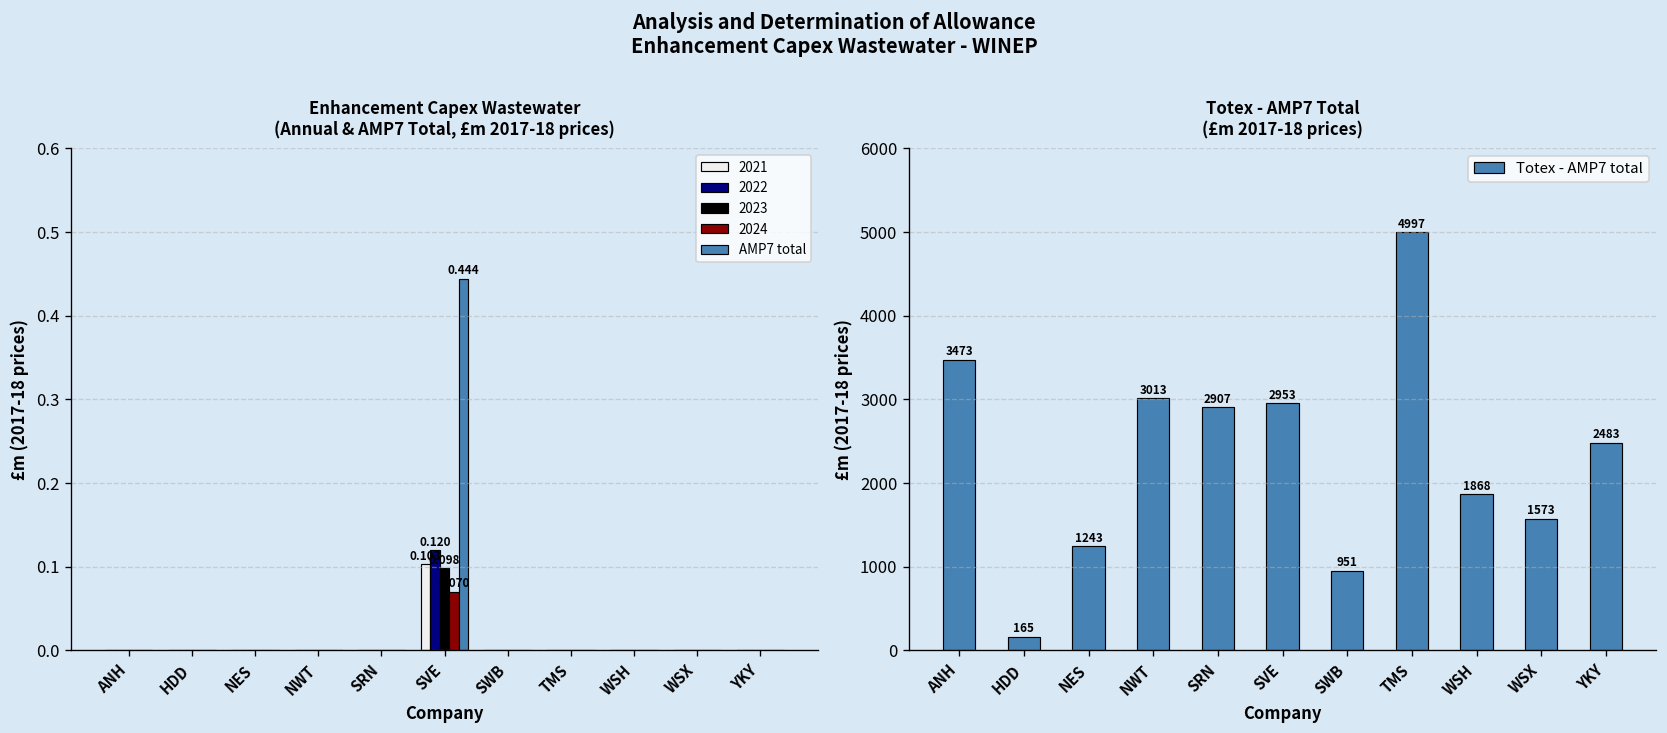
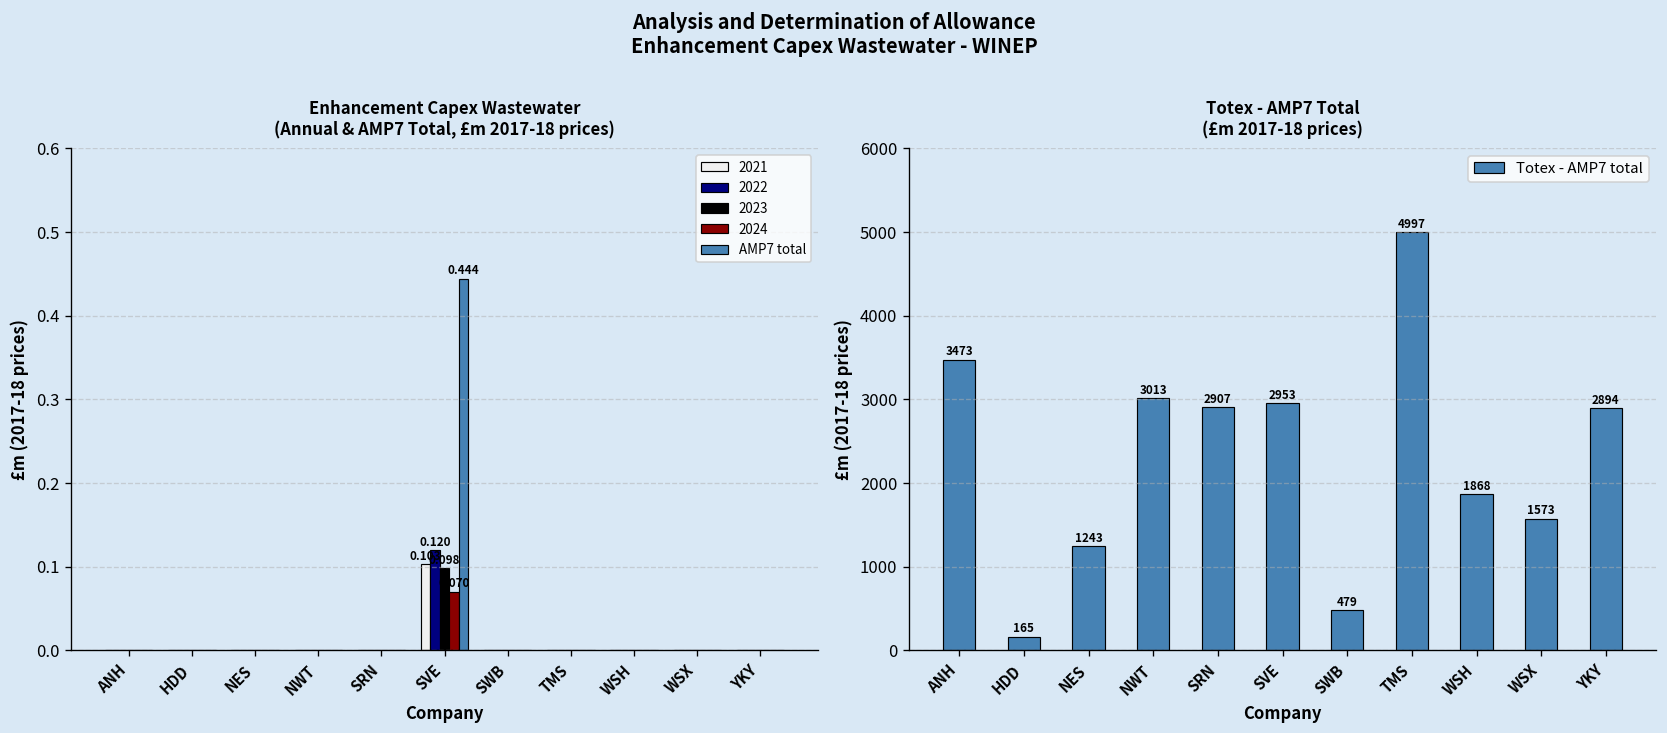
Totex - AMP7 Total (£m 2017-18 prices), SWB: 951 -> 479
Totex - AMP7 Total (£m 2017-18 prices), YKY: 2483 -> 2894
